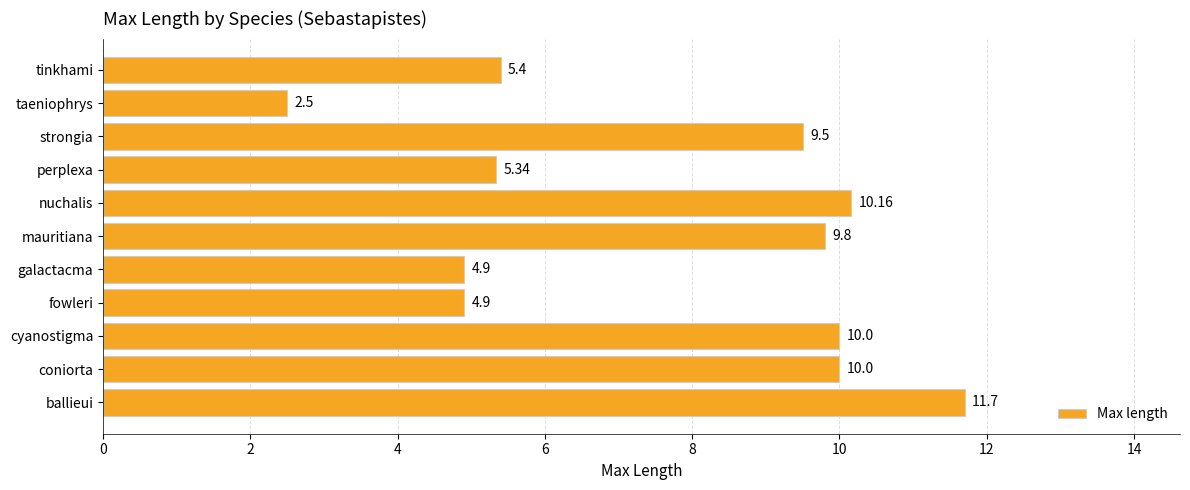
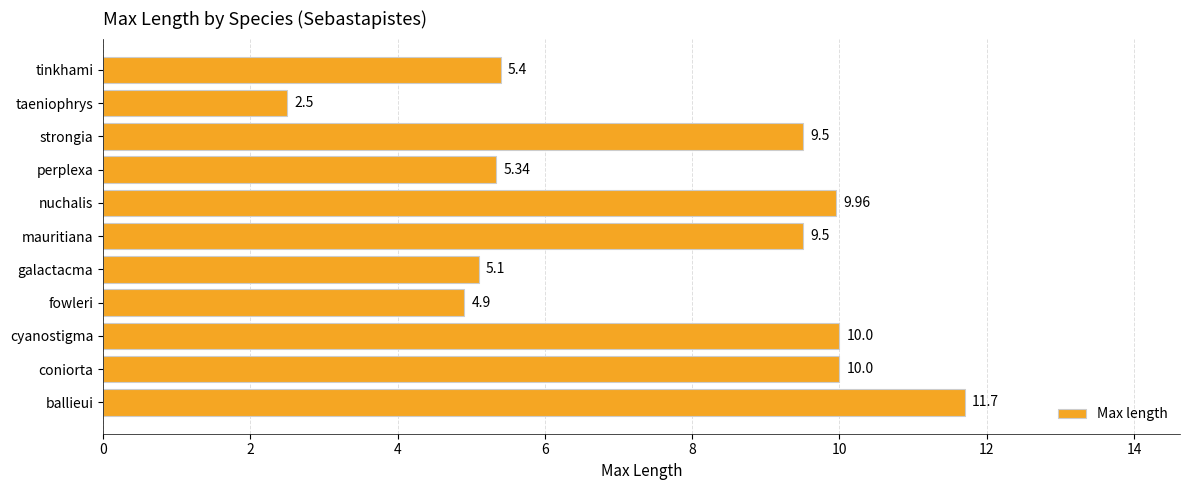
nuchalis: 10.16 -> 9.96
mauritiana: 9.8 -> 9.5
galactacma: 4.9 -> 5.1
